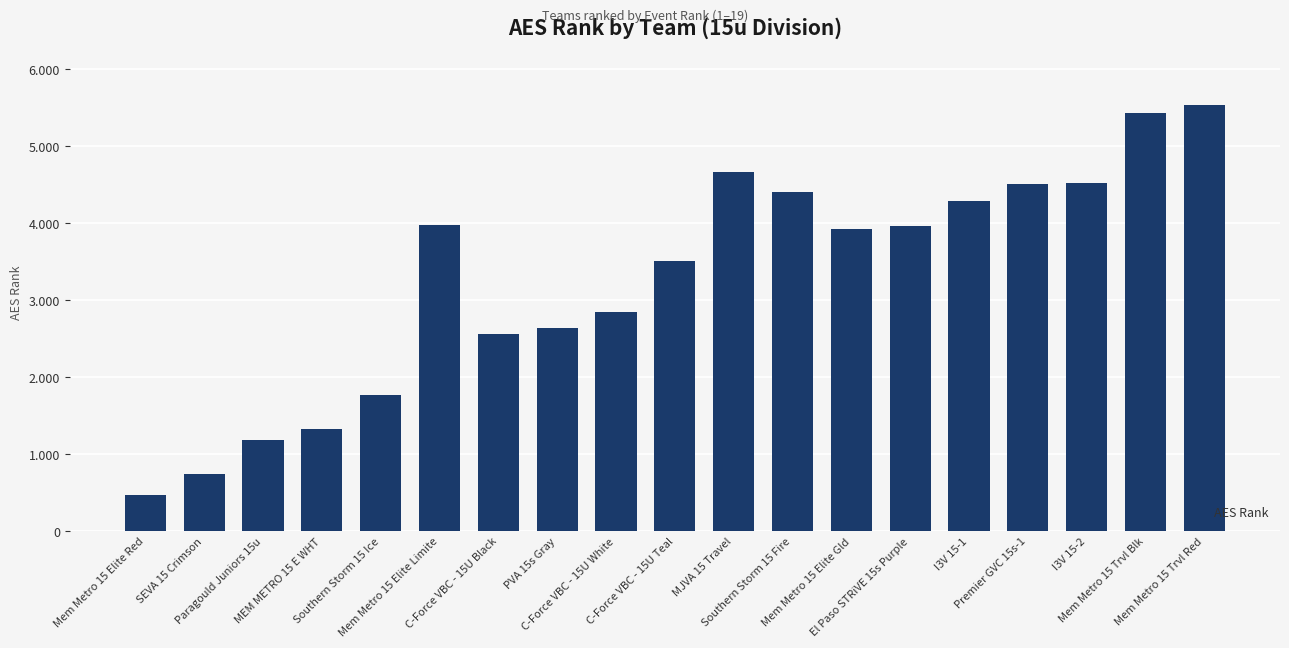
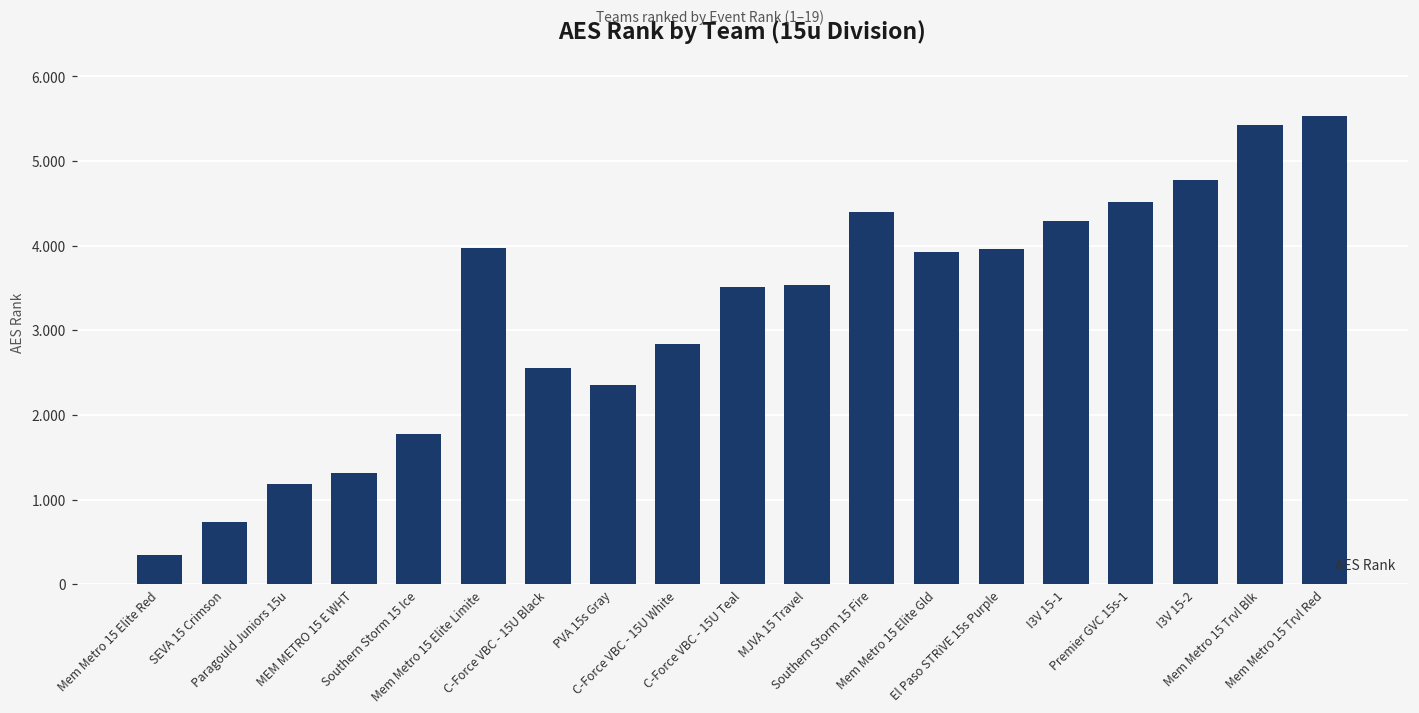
Mem Metro 15 Elite Red: 0.5 -> 0.3
PVA 15s Gray: 2.6 -> 2.4
MJVA 15 Travel: 4.7 -> 3.5
I3V 15-2: 4.5 -> 4.8
